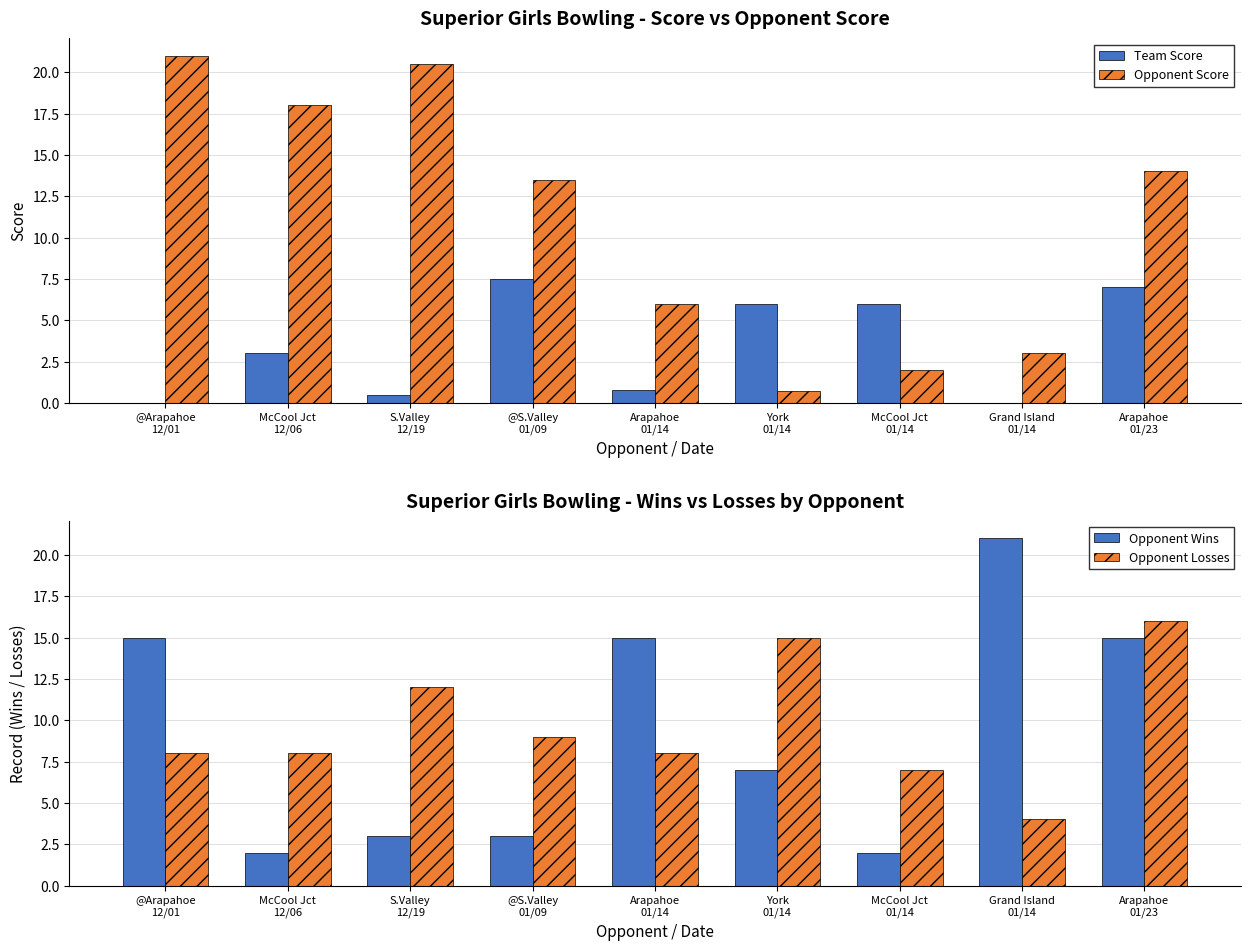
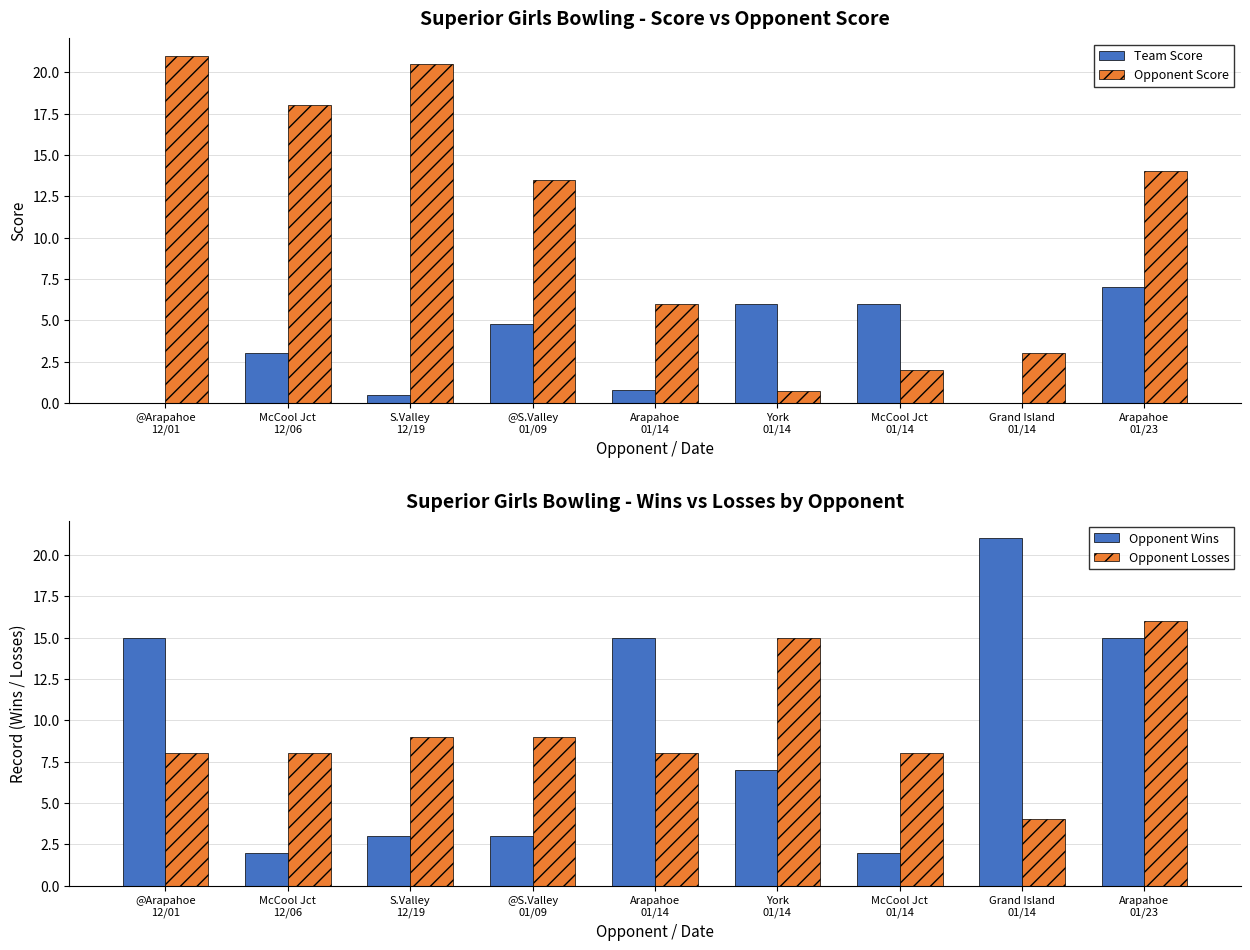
Superior Girls Bowling - Score vs Opponent Score, Team Score, @S.Valley 01/09: 7.5 -> 4.8
Superior Girls Bowling - Wins vs Losses by Opponent, Opponent Losses, S.Valley 12/19: 12 -> 9
Superior Girls Bowling - Wins vs Losses by Opponent, Opponent Losses, McCool Jct 01/14: 7 -> 8
